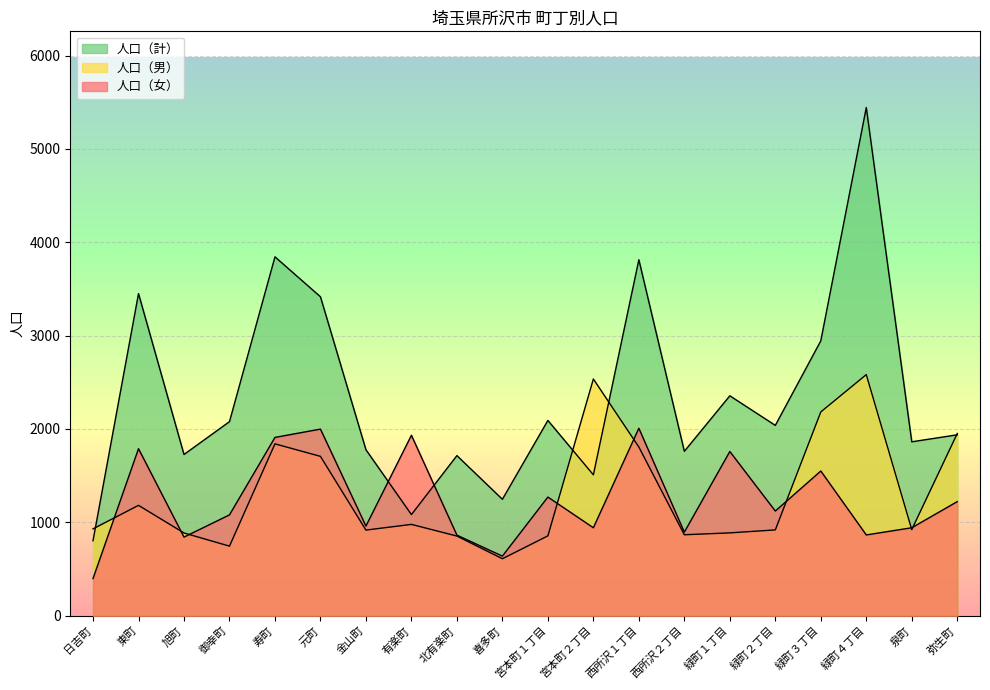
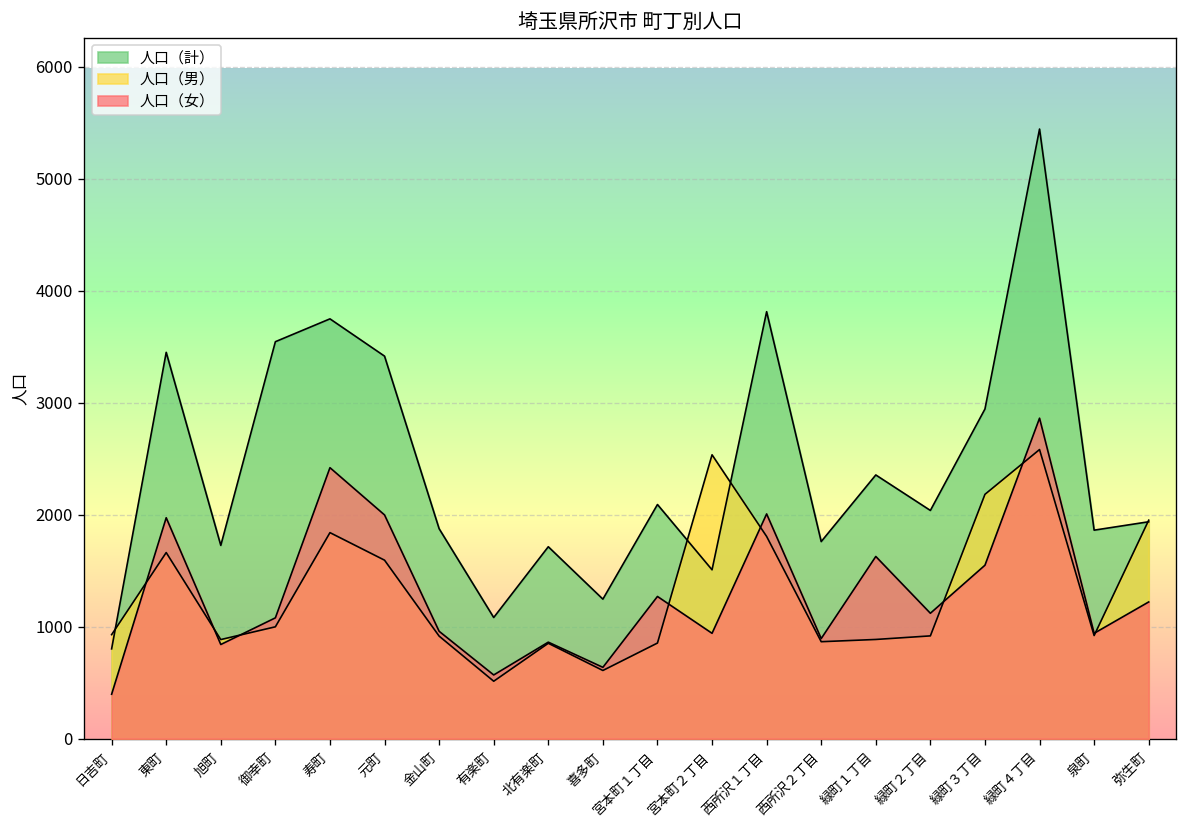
人口（男）, 東町: 1200 -> 1700
人口（女）, 東町: 1800 -> 2000
人口（計）, 御幸町: 2100 -> 3500
人口（男）, 御幸町: 700 -> 1000
人口（計）, 寿町: 3800 -> 3700
人口（女）, 寿町: 1900 -> 2400
人口（男）, 元町: 1700 -> 1600
人口（計）, 金山町: 1800 -> 1900
人口（男）, 有楽町: 1000 -> 500
人口（女）, 有楽町: 1900 -> 600
人口（女）, 緑町１丁目: 1800 -> 1600
人口（女）, 緑町４丁目: 900 -> 2900
